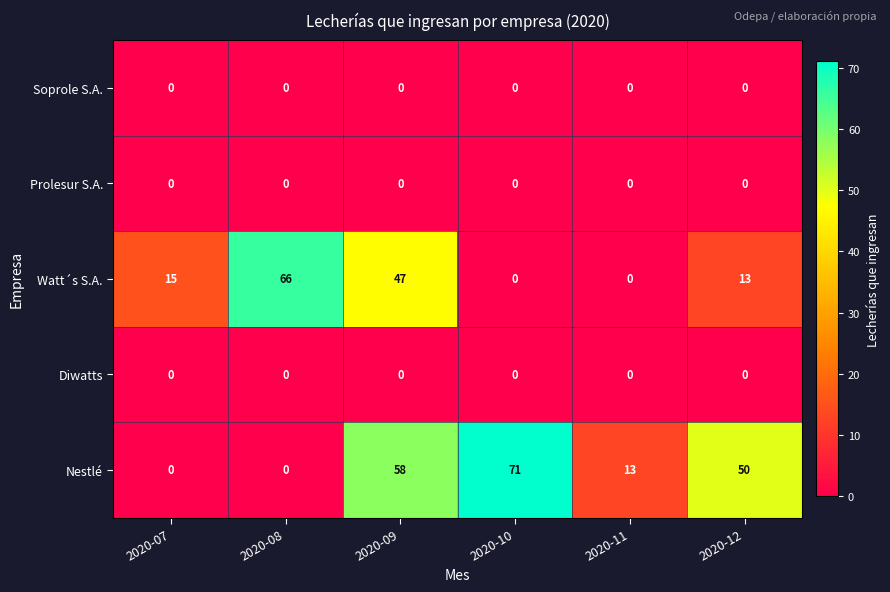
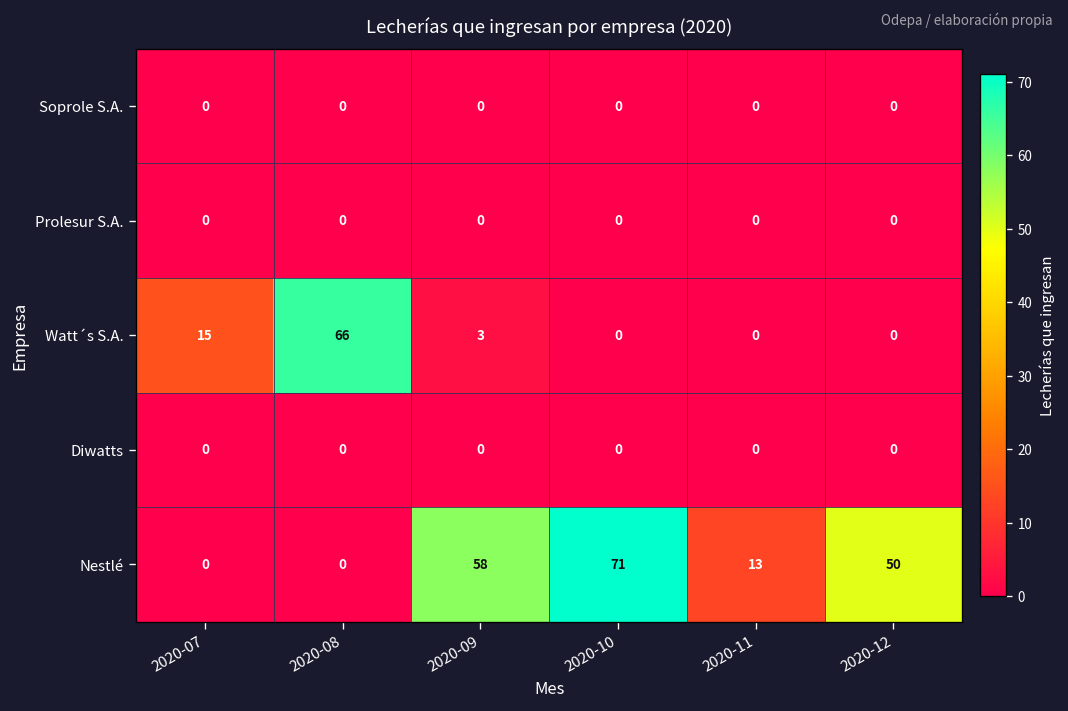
Watt´s S.A., 2020-09: 47 -> 3
Watt´s S.A., 2020-12: 13 -> 0
